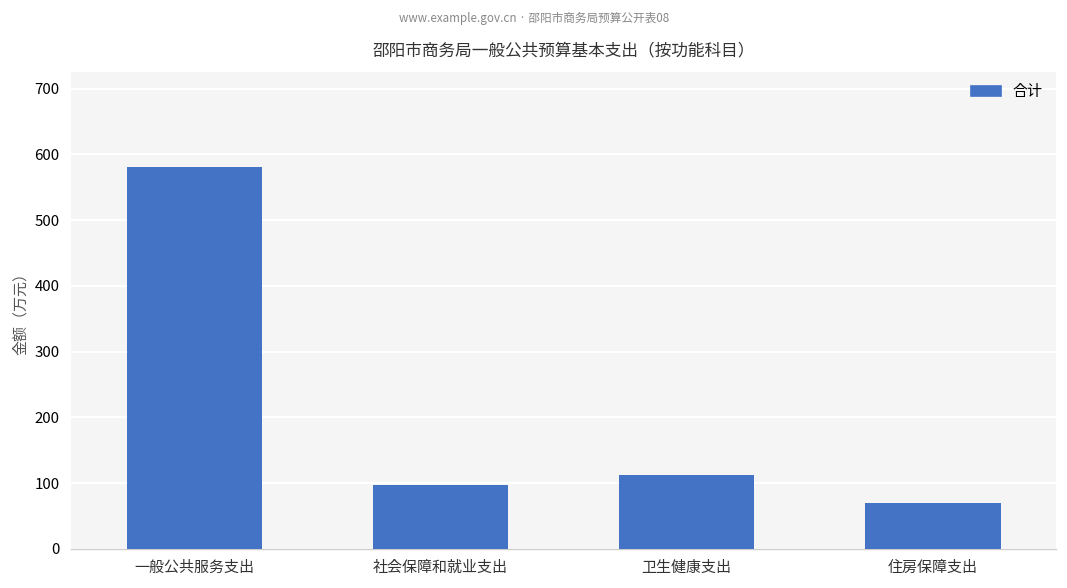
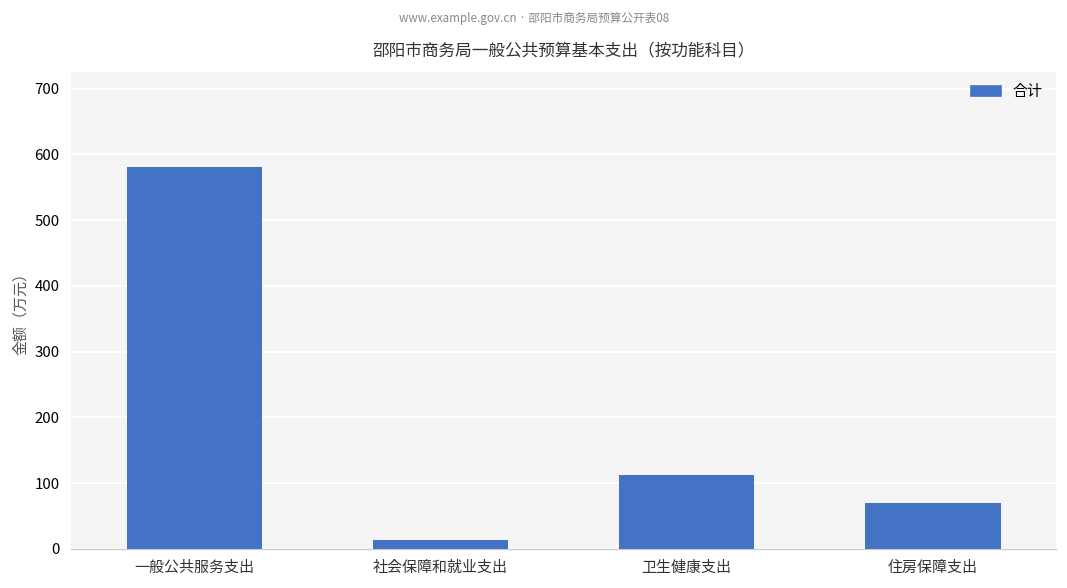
社会保障和就业支出: 100 -> 10
